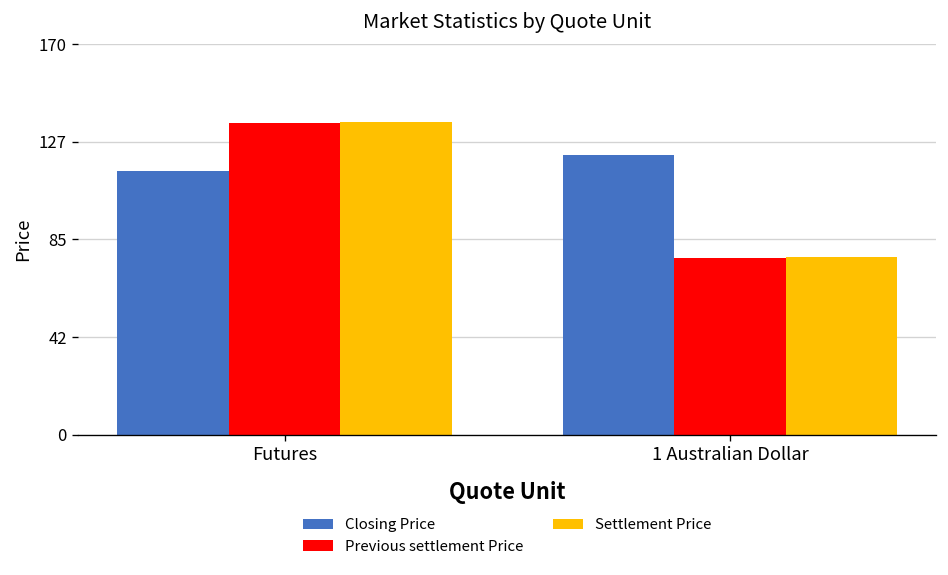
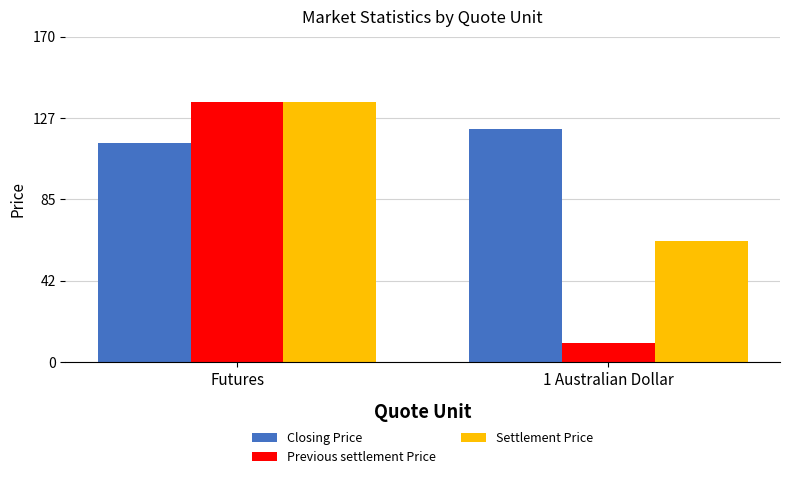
Previous settlement Price, 1 Australian Dollar: 77 -> 10
Settlement Price, 1 Australian Dollar: 77 -> 64
